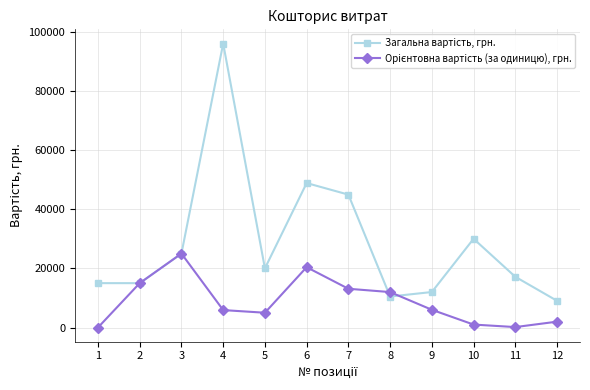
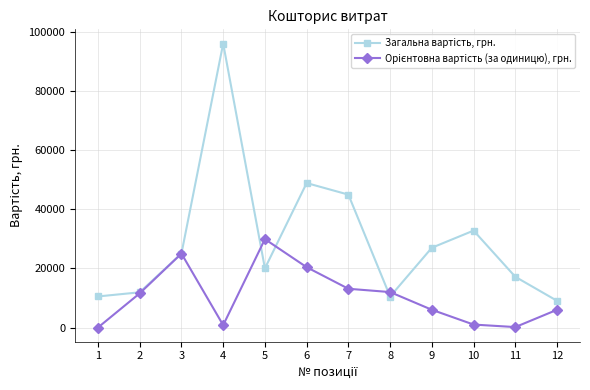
Загальна вартість, грн., 1: 15000 -> 11000
Загальна вартість, грн., 2: 15000 -> 12000
Орієнтовна вартість (за одиницю), грн., 2: 15000 -> 12000
Орієнтовна вартість (за одиницю), грн., 4: 6000 -> 1000
Орієнтовна вартість (за одиницю), грн., 5: 5000 -> 30000
Загальна вартість, грн., 9: 12000 -> 27000
Загальна вартість, грн., 10: 30000 -> 33000
Орієнтовна вартість (за одиницю), грн., 12: 2000 -> 6000
